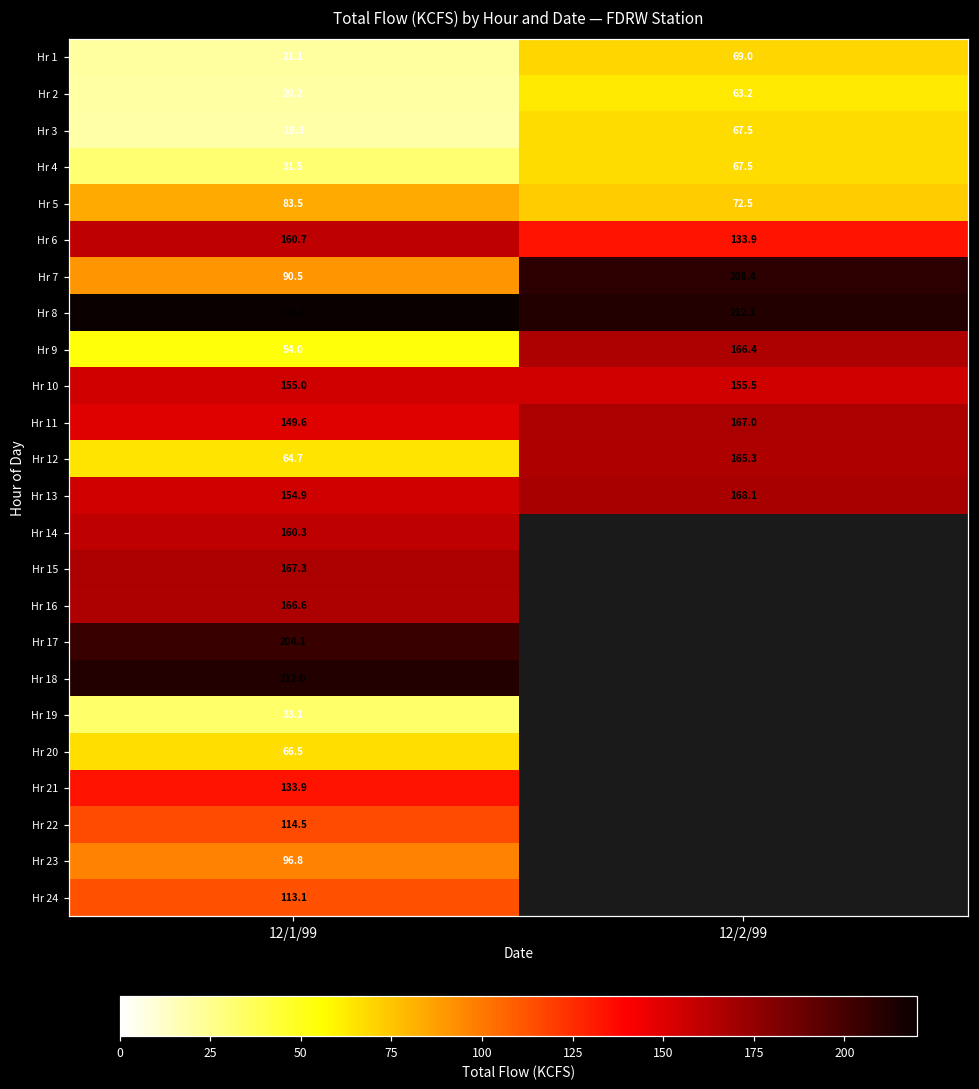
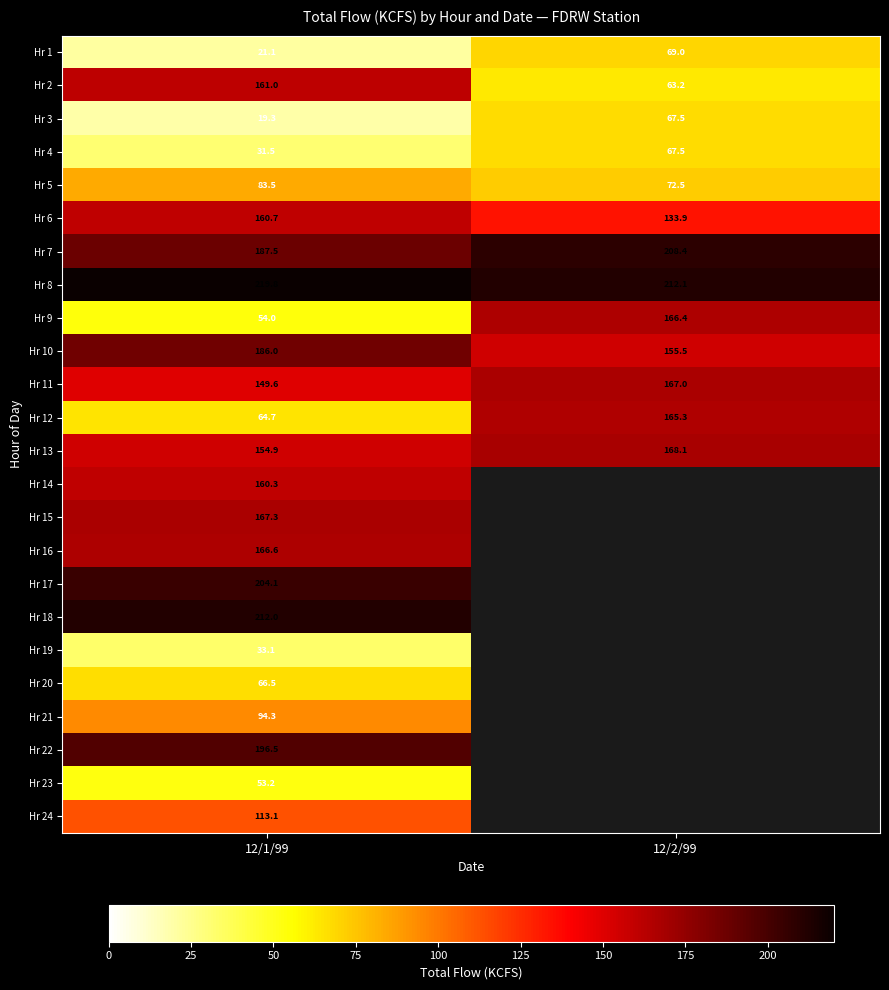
Hr 2, 12/1/99: 20.2 -> 161.0
Hr 7, 12/1/99: 90.5 -> 187.5
Hr 10, 12/1/99: 155.0 -> 186.0
Hr 21, 12/1/99: 133.9 -> 94.3
Hr 22, 12/1/99: 114.5 -> 196.5
Hr 23, 12/1/99: 96.8 -> 53.2
